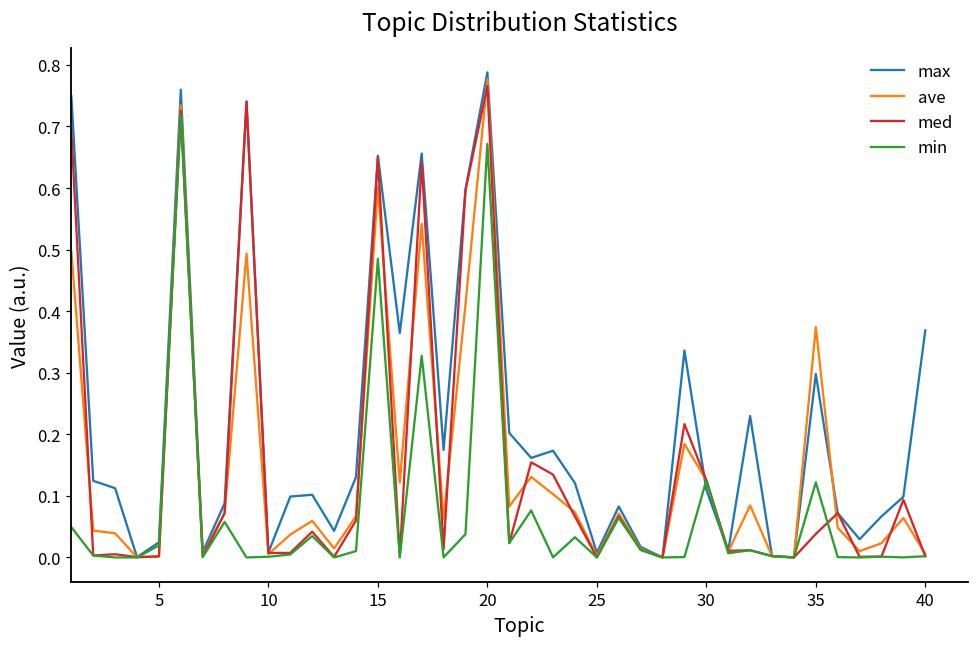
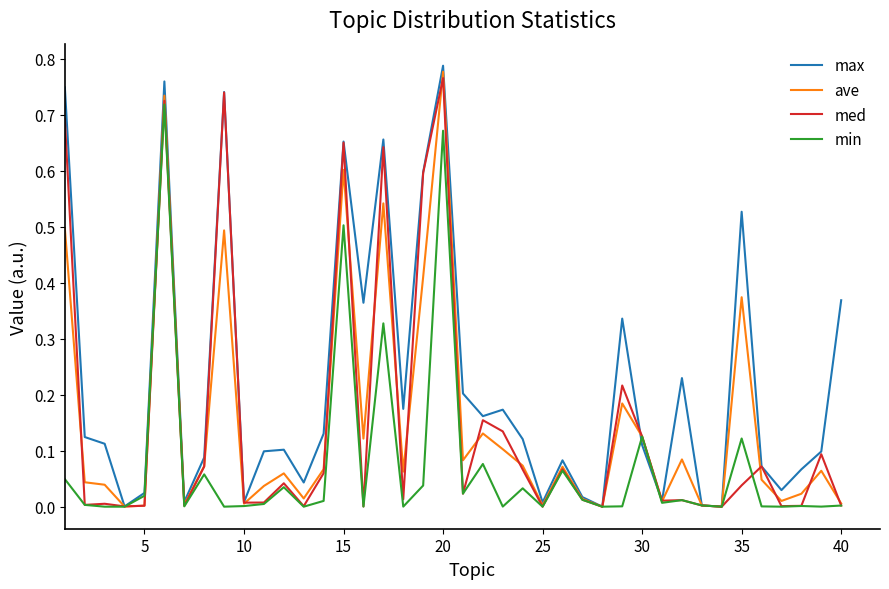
min, 15: 0.49 -> 0.50
max, 35: 0.30 -> 0.53
